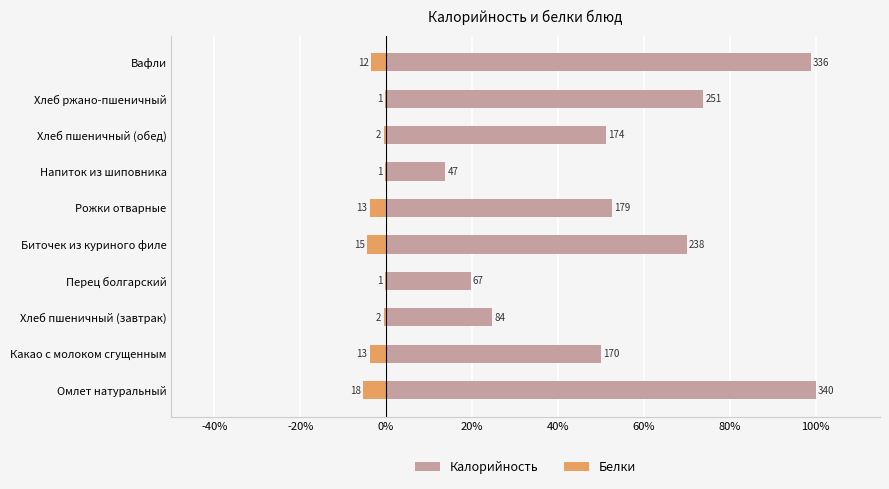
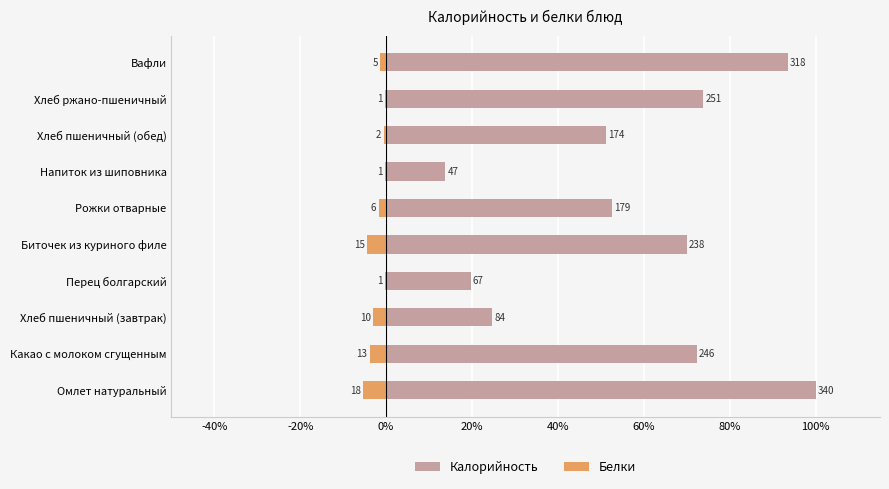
Калорийность, Вафли: 336 -> 318
Белки, Вафли: 12 -> 5
Белки, Рожки отварные: 13 -> 6
Белки, Хлеб пшеничный (завтрак): 2 -> 10
Калорийность, Какао с молоком сгущенным: 170 -> 246
